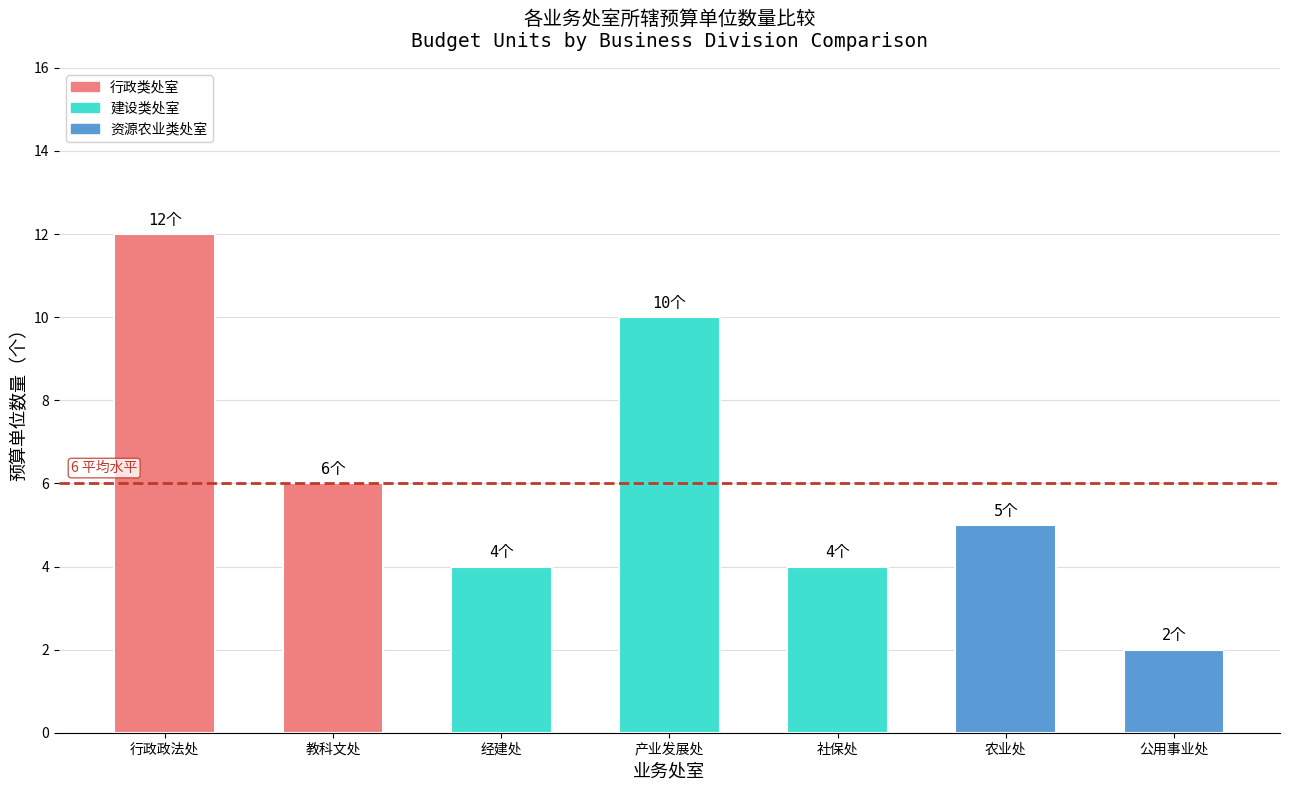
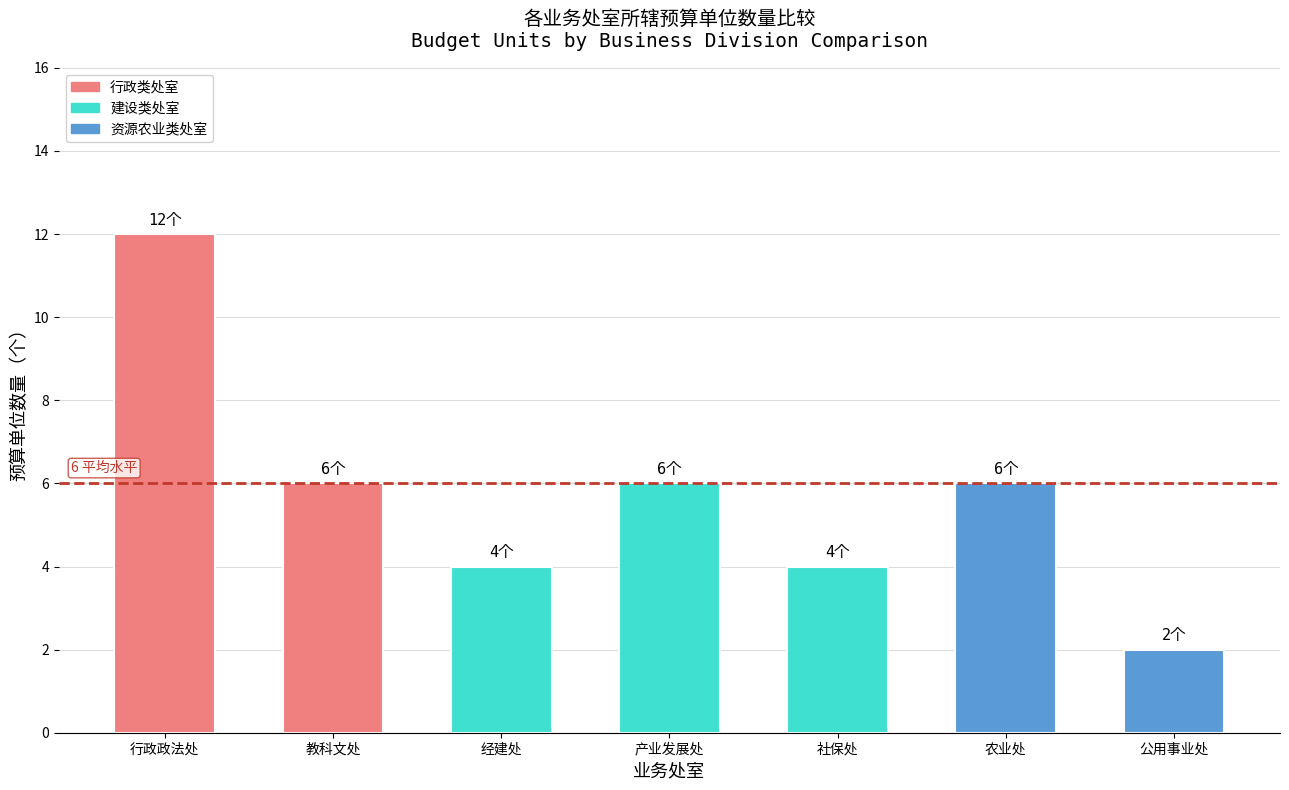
产业发展处: 10个 -> 6个
农业处: 5个 -> 6个
